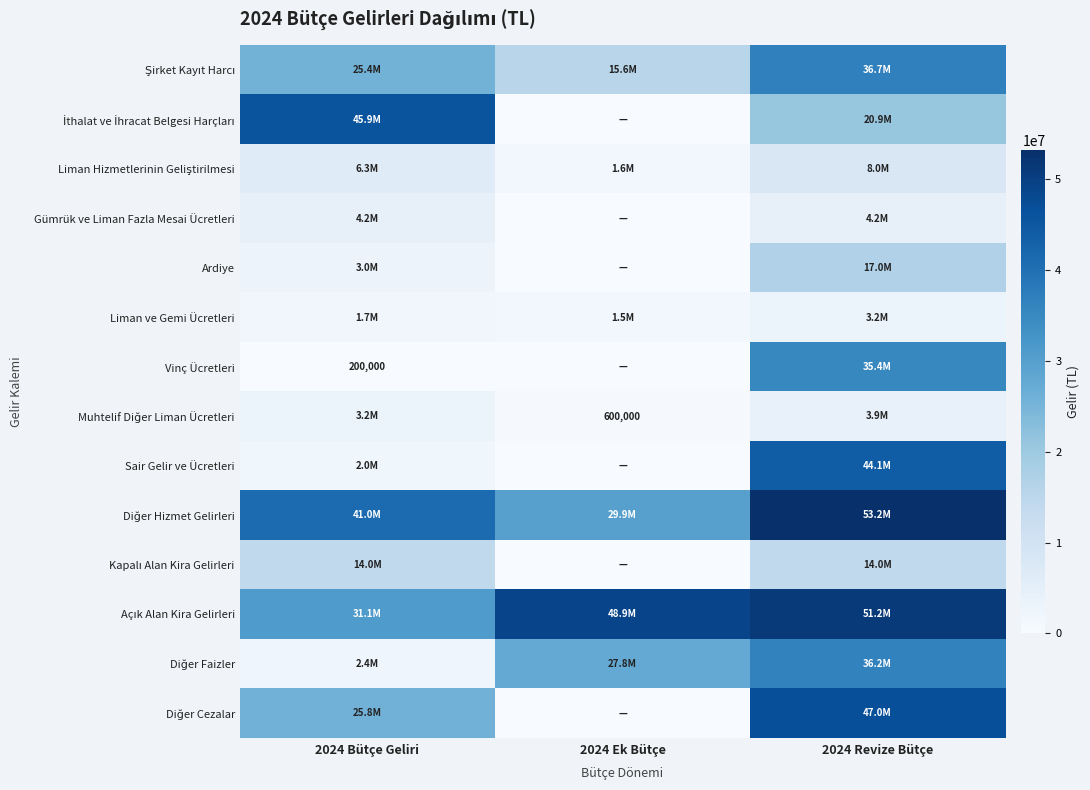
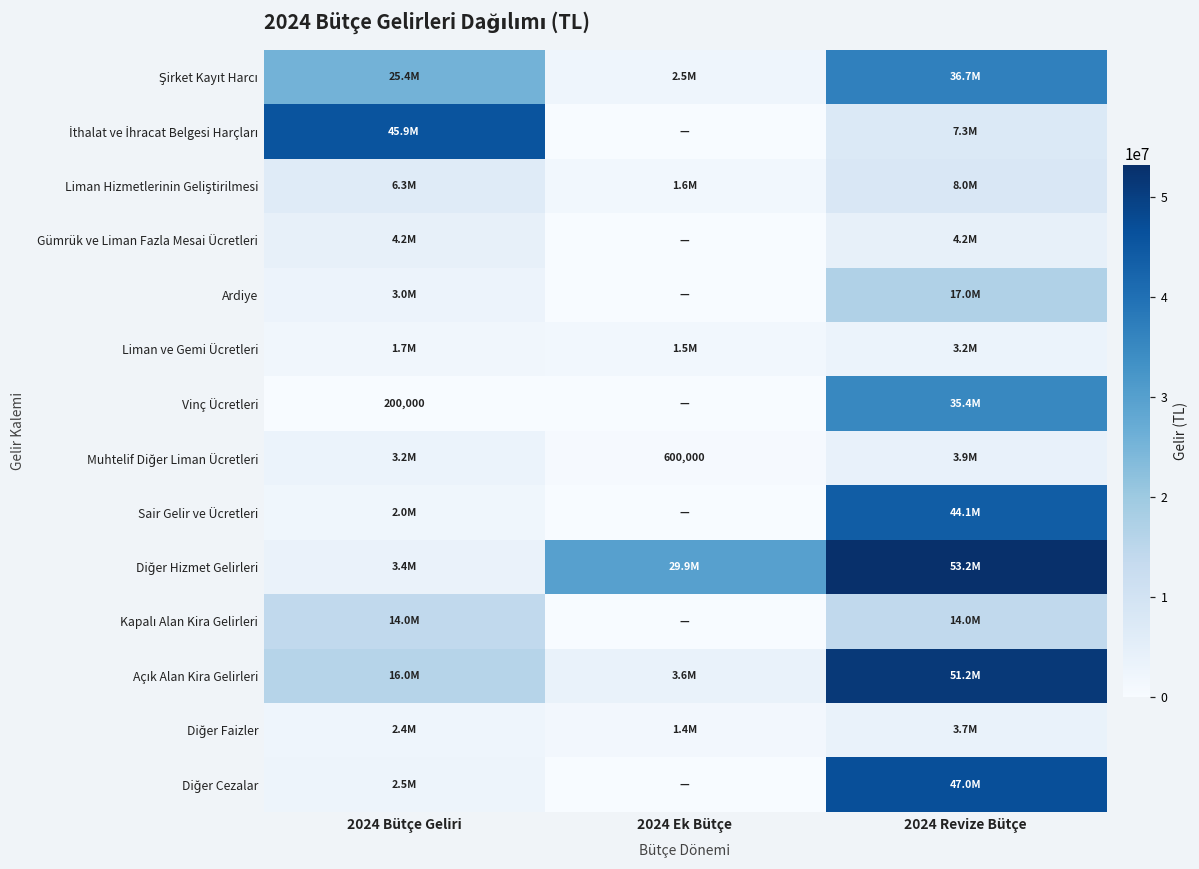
Şirket Kayıt Harcı, 2024 Ek Bütçe: 15.6M -> 2.5M
İthalat ve İhracat Belgesi Harçları, 2024 Revize Bütçe: 20.9M -> 7.3M
Diğer Hizmet Gelirleri, 2024 Bütçe Geliri: 41.0M -> 3.4M
Açık Alan Kira Gelirleri, 2024 Bütçe Geliri: 31.1M -> 16.0M
Açık Alan Kira Gelirleri, 2024 Ek Bütçe: 48.9M -> 3.6M
Diğer Faizler, 2024 Ek Bütçe: 27.8M -> 1.4M
Diğer Faizler, 2024 Revize Bütçe: 36.2M -> 3.7M
Diğer Cezalar, 2024 Bütçe Geliri: 25.8M -> 2.5M
